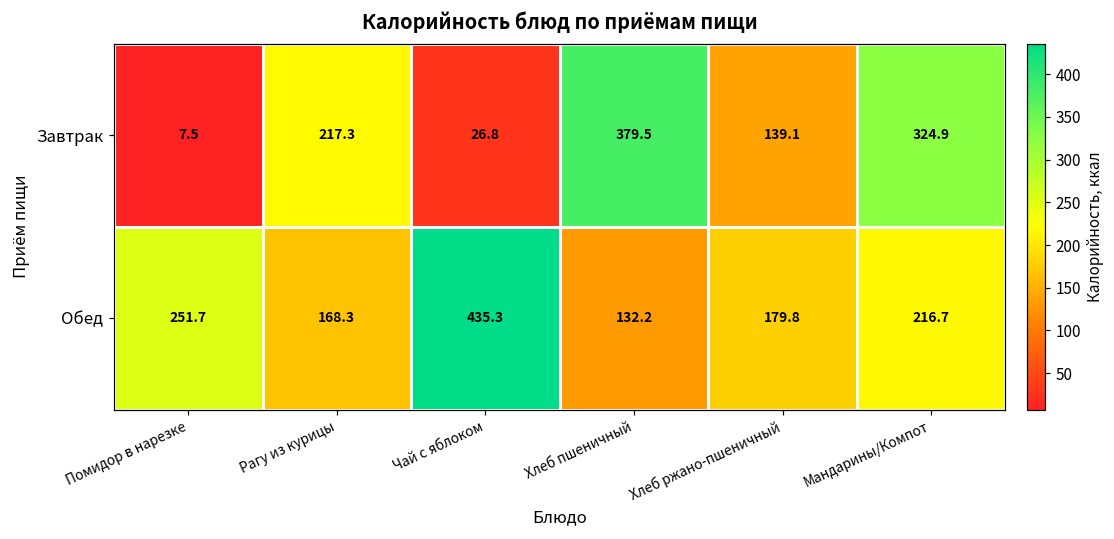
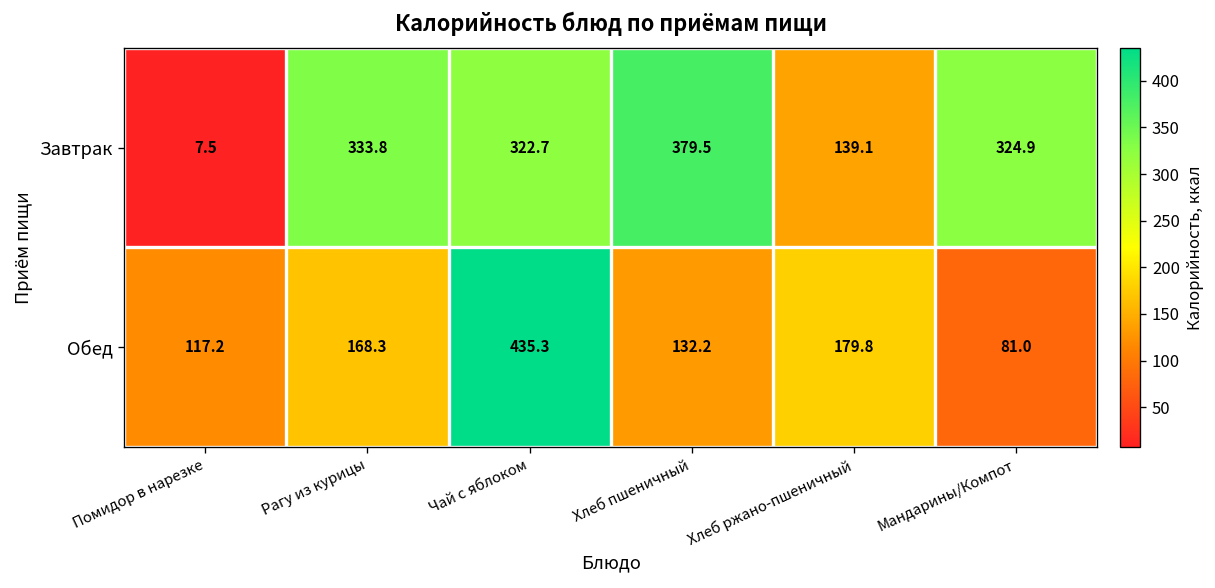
Завтрак, Рагу из курицы: 217.3 -> 333.8
Завтрак, Чай с яблоком: 26.8 -> 322.7
Обед, Помидор в нарезке: 251.7 -> 117.2
Обед, Мандарины/Компот: 216.7 -> 81.0
